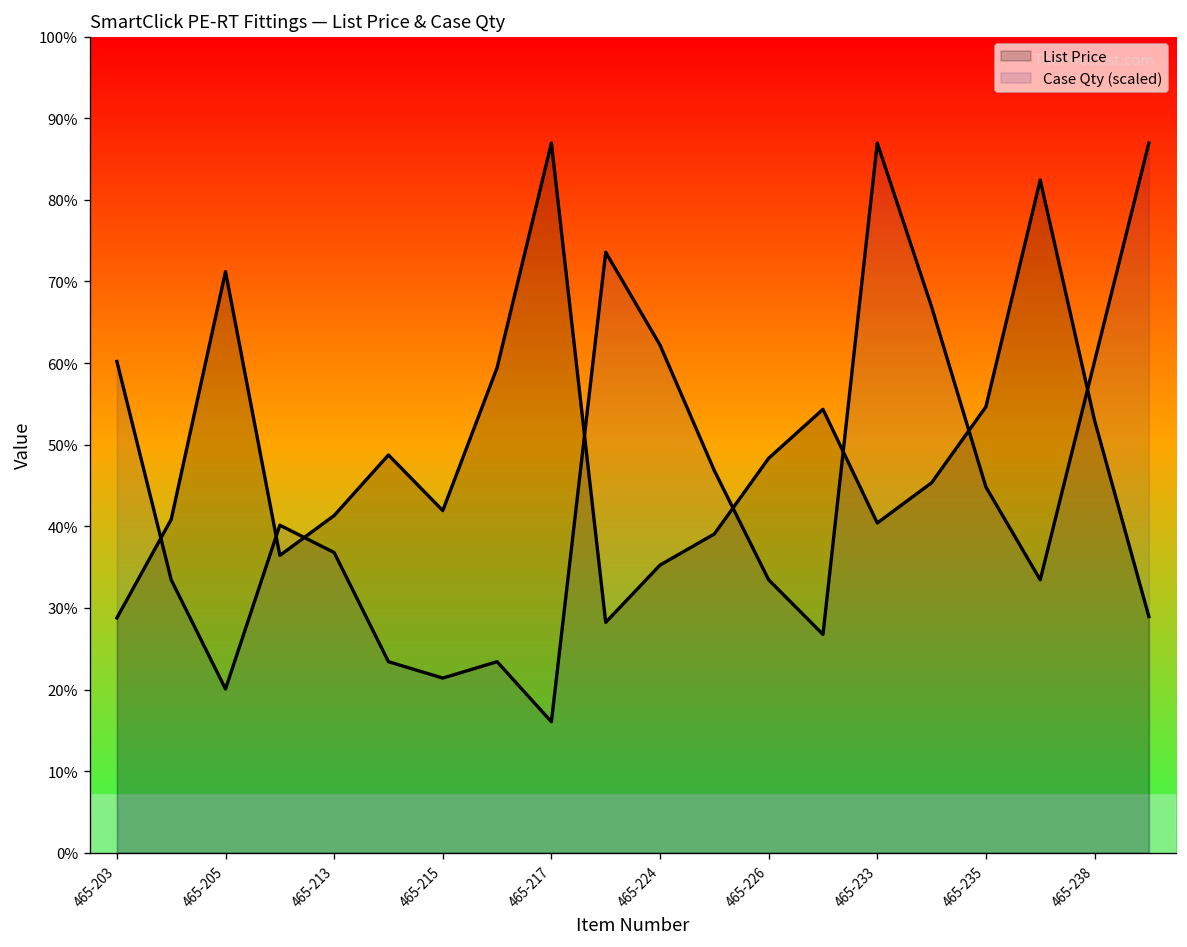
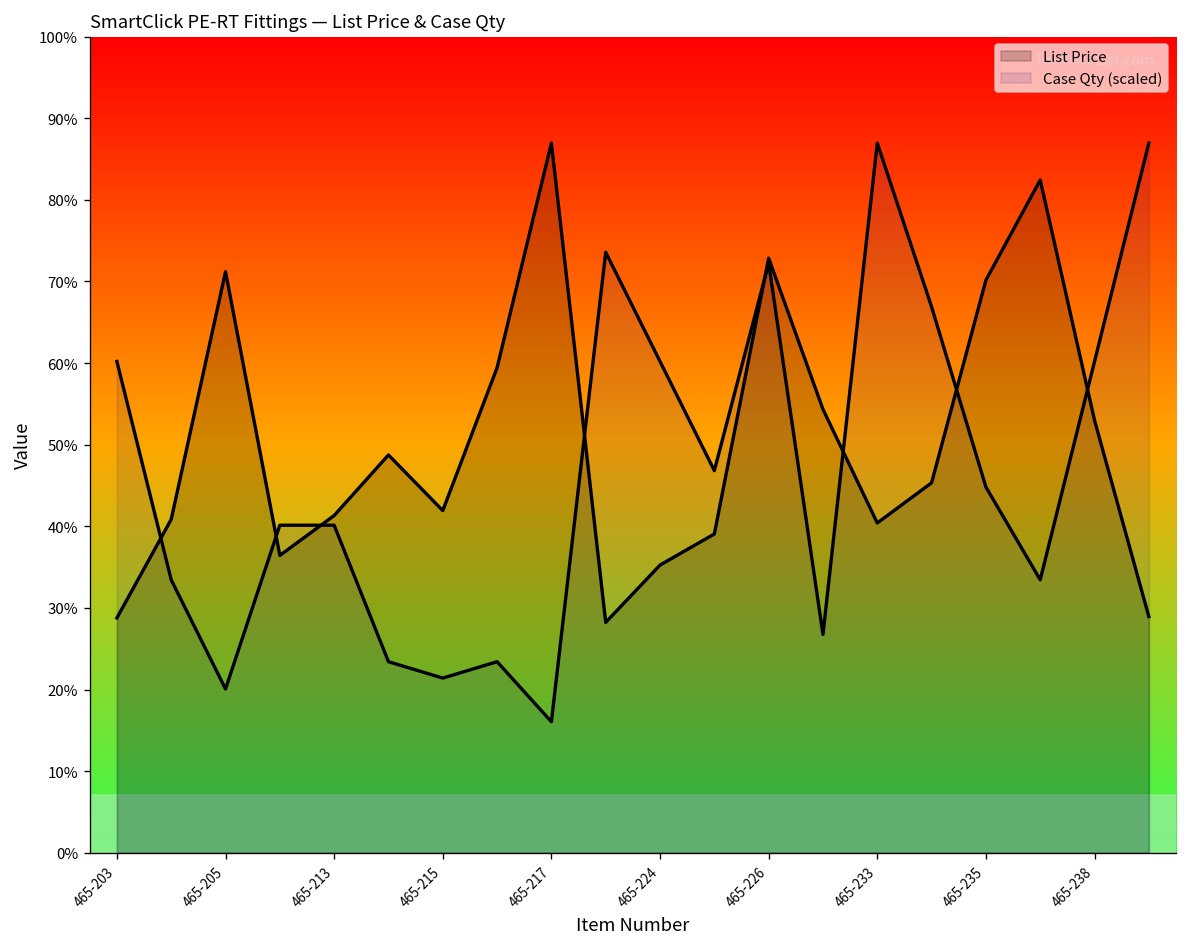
Case Qty (scaled), 465-213: 37% -> 40%
Case Qty (scaled), 465-224: 62% -> 60%
List Price, 465-226: 48% -> 73%
Case Qty (scaled), 465-226: 33% -> 72%
List Price, 465-235: 55% -> 70%
